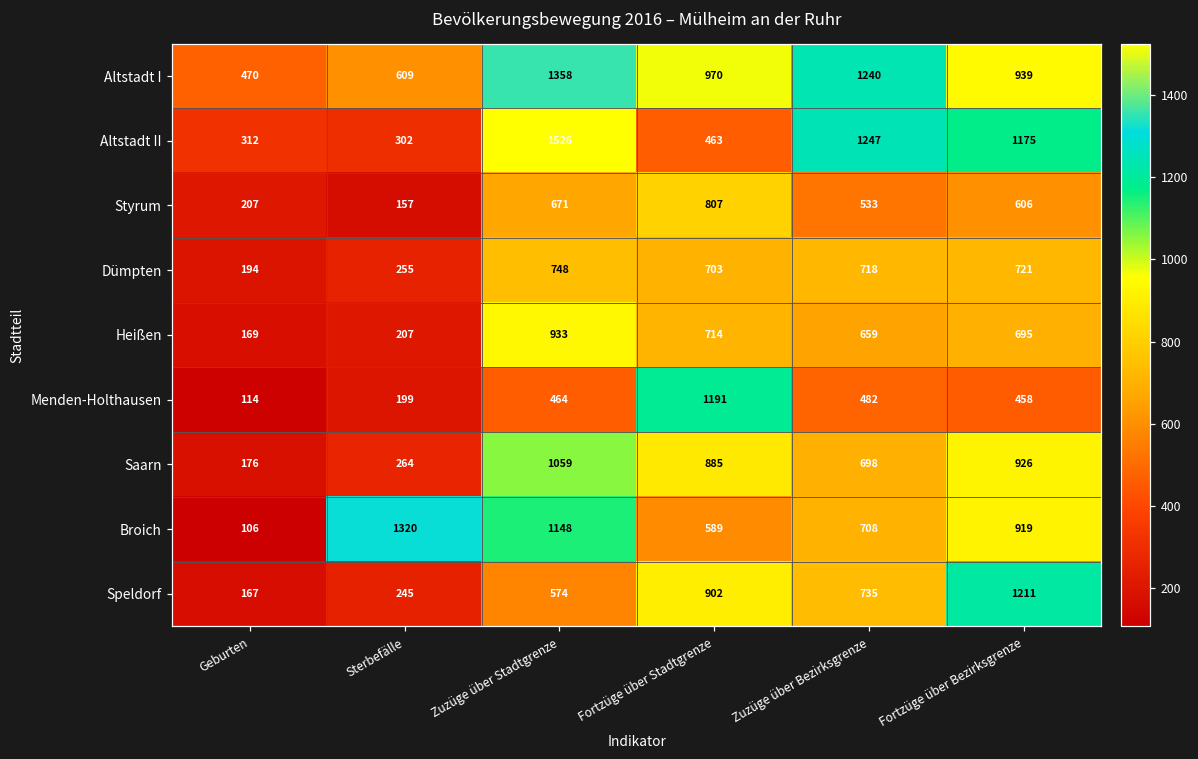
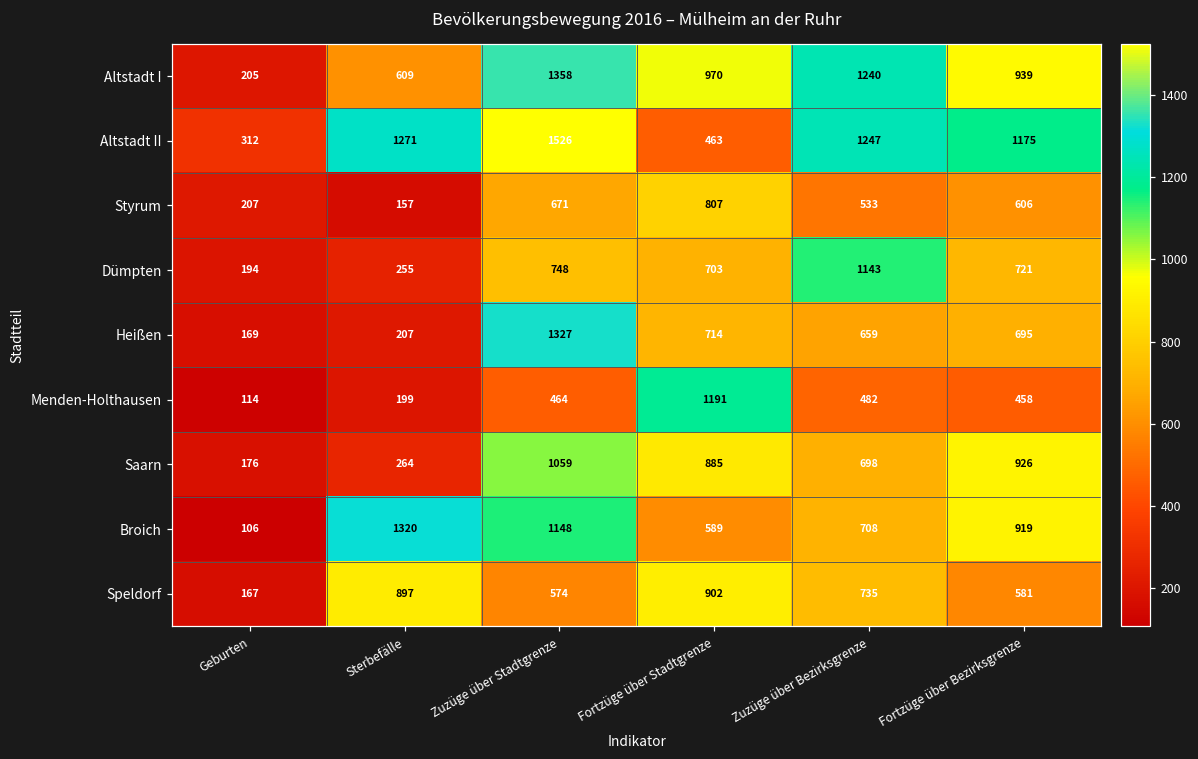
Altstadt I, Geburten: 470 -> 205
Altstadt II, Sterbefälle: 302 -> 1271
Dümpten, Zuzüge über Bezirksgrenze: 718 -> 1143
Heißen, Zuzüge über Stadtgrenze: 933 -> 1327
Speldorf, Sterbefälle: 245 -> 897
Speldorf, Fortzüge über Bezirksgrenze: 1211 -> 581
